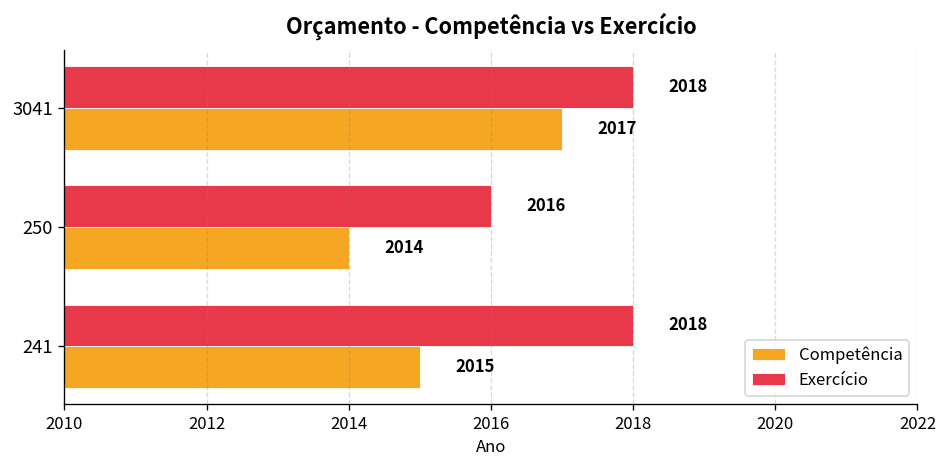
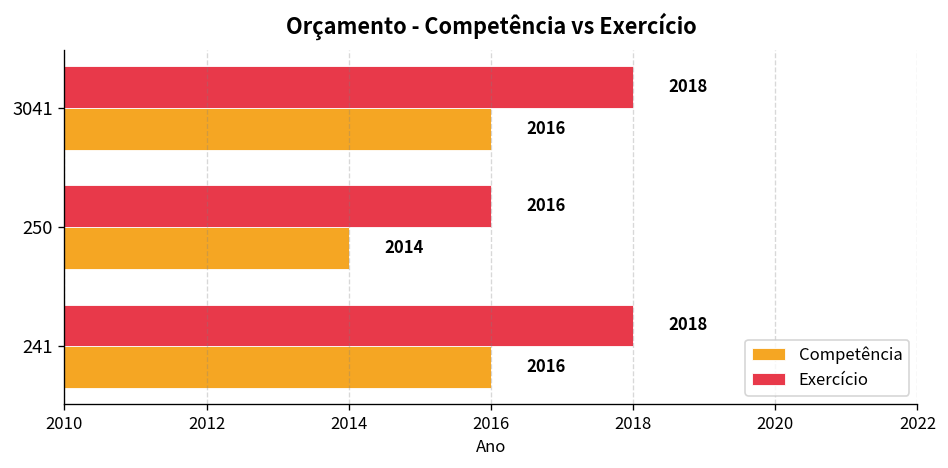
Competência, 3041: 2017 -> 2016
Competência, 241: 2015 -> 2016
